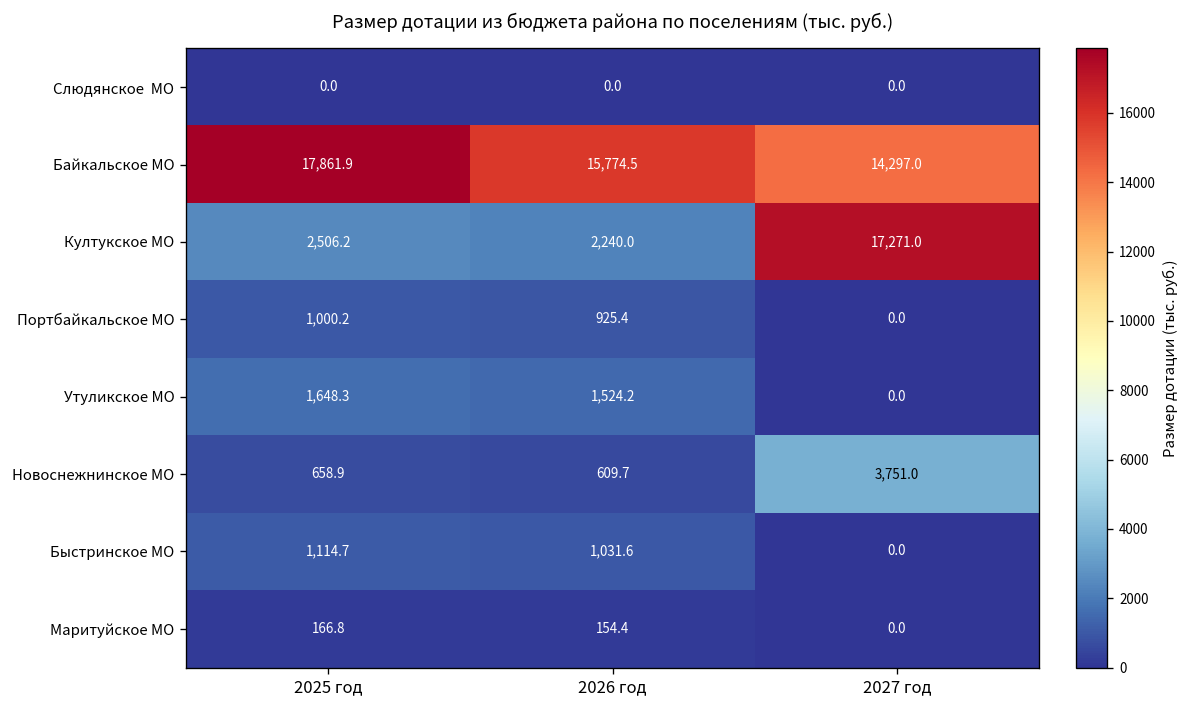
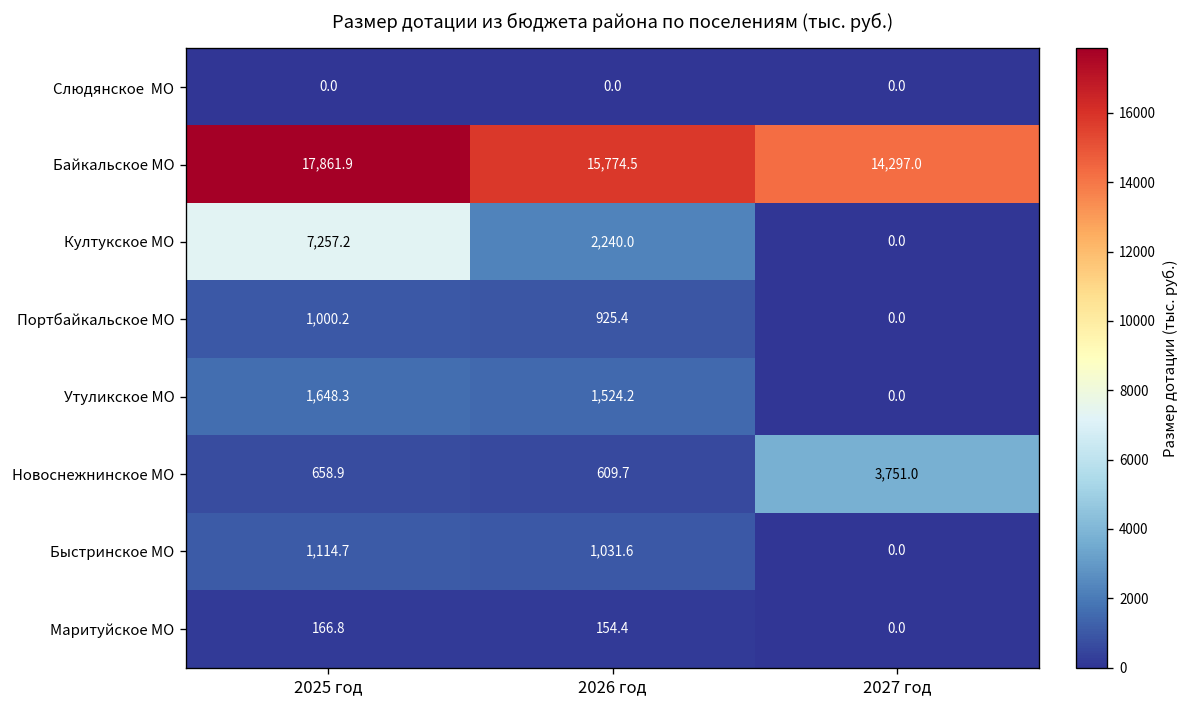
Култукское МО, 2025 год: 2,506.2 -> 7,257.2
Култукское МО, 2027 год: 17,271.0 -> 0.0
